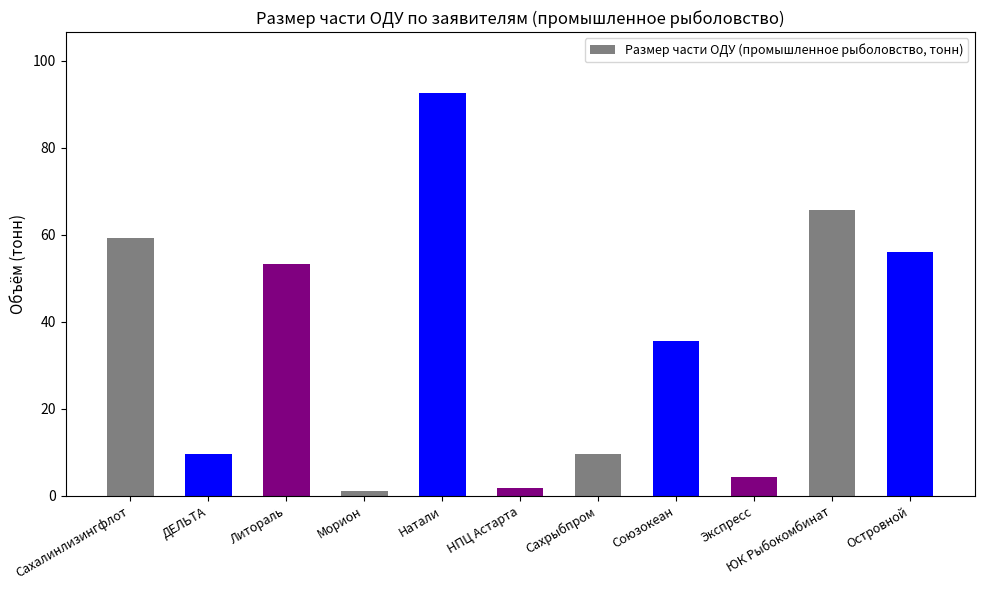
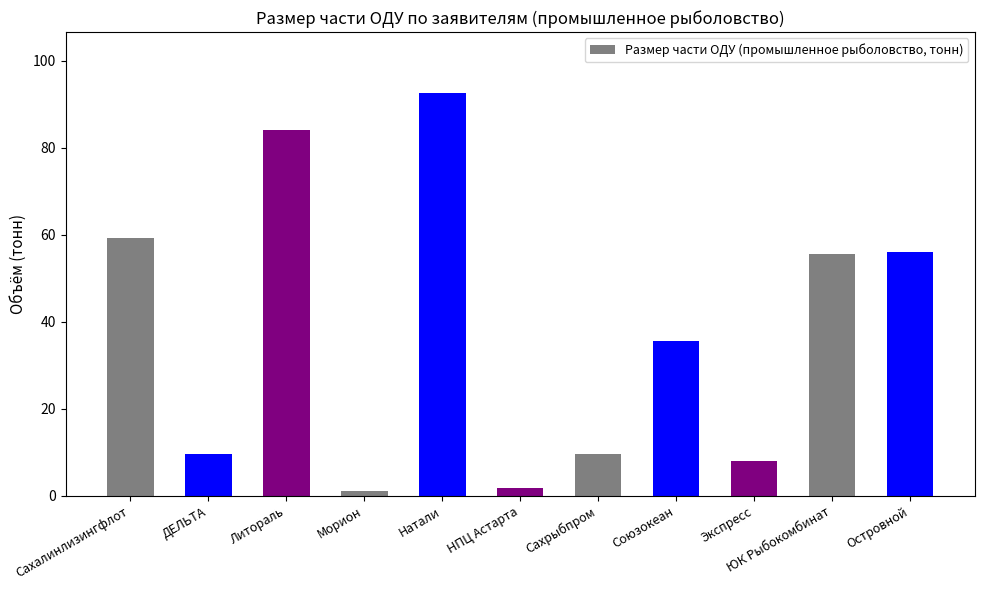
Литораль: 53 -> 84
Экспресс: 4 -> 8
ЮК Рыбокомбинат: 66 -> 55
